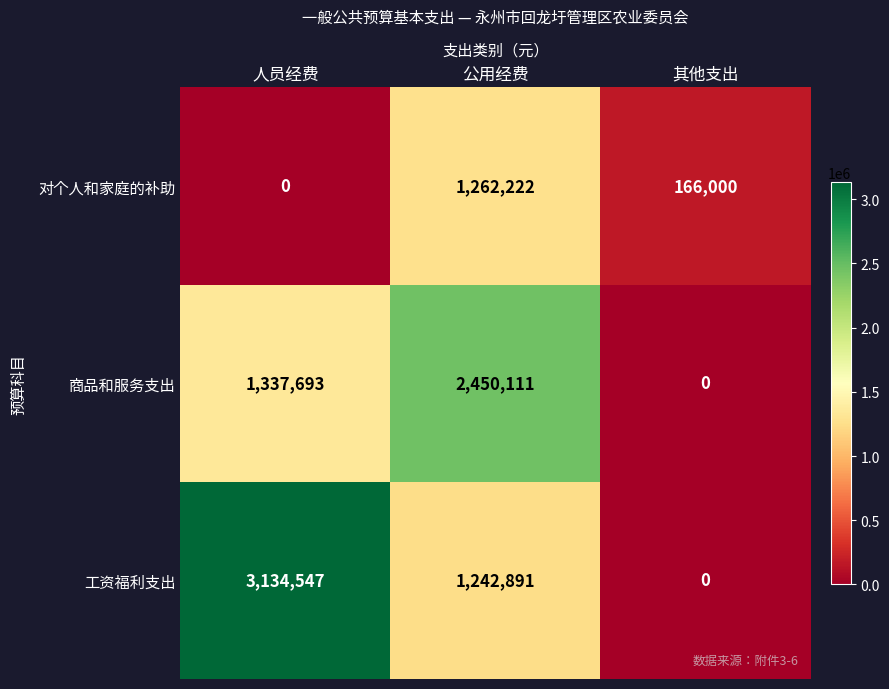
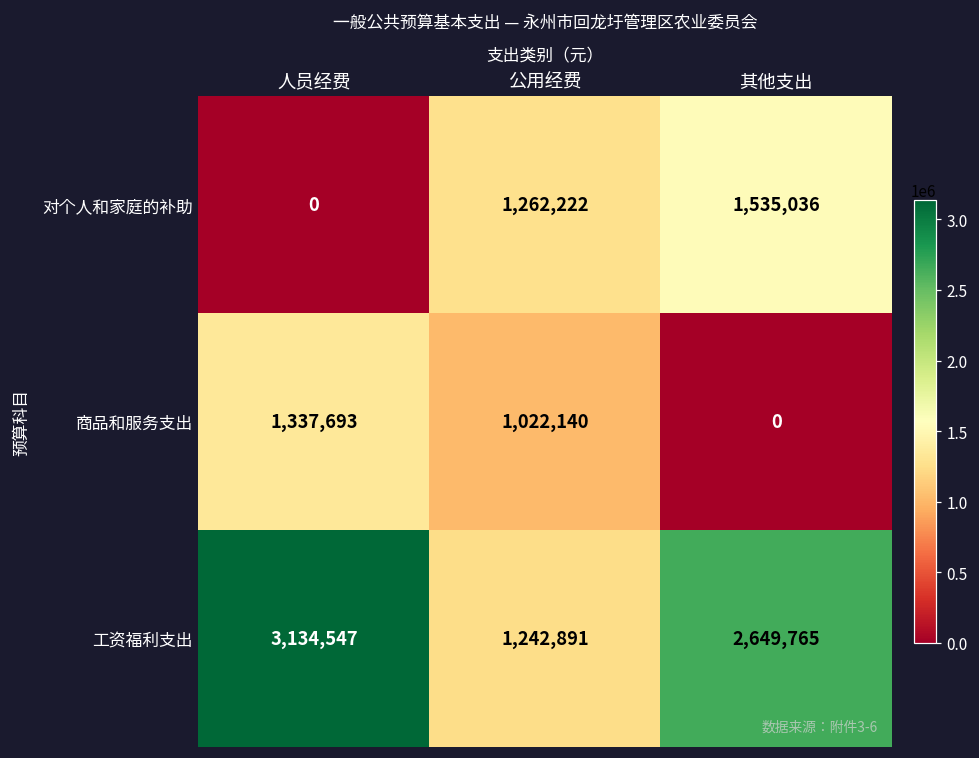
对个人和家庭的补助, 其他支出: 166,000 -> 1,535,036
商品和服务支出, 公用经费: 2,450,111 -> 1,022,140
工资福利支出, 其他支出: 0 -> 2,649,765
